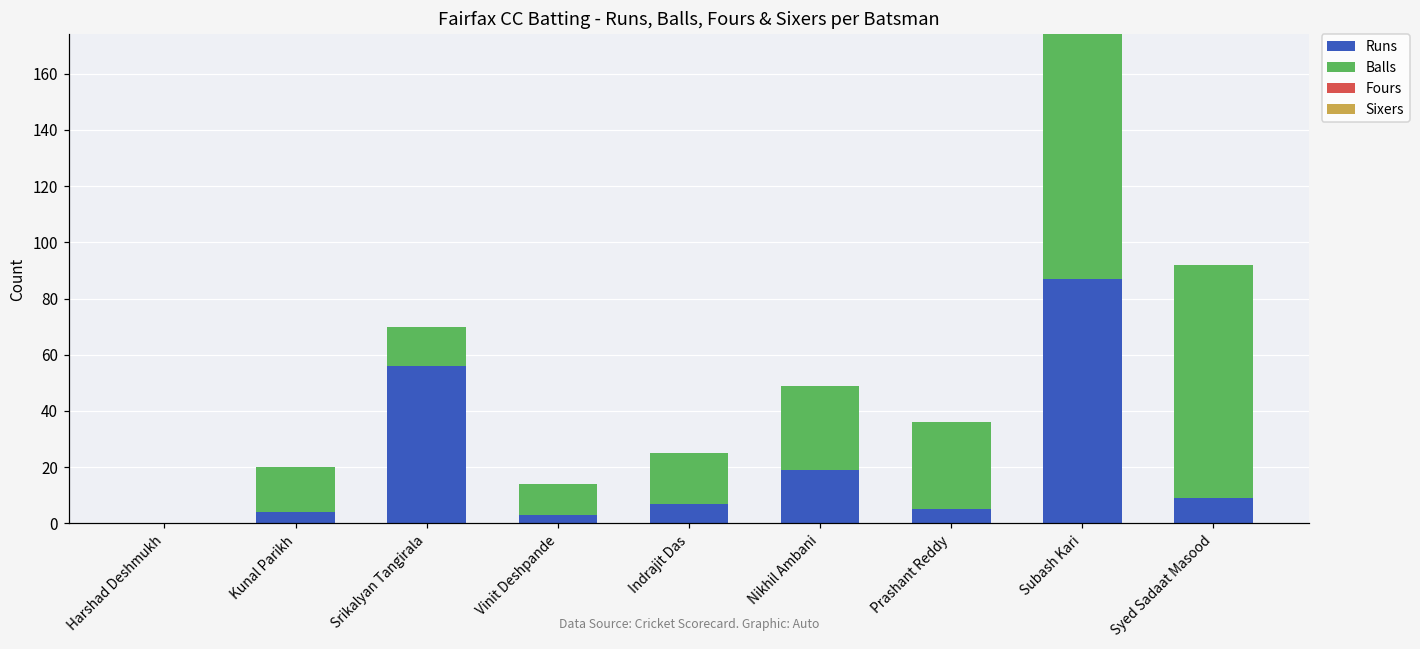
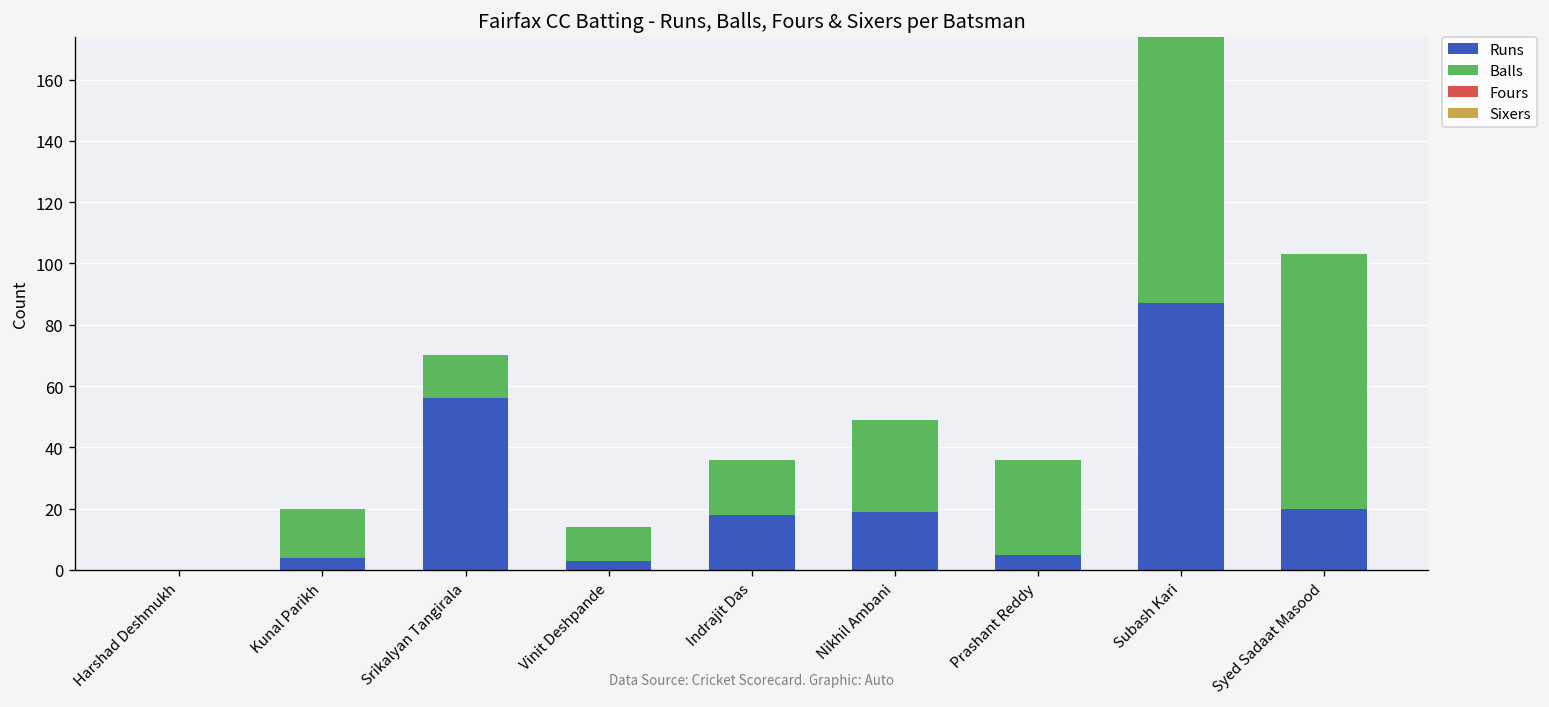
Runs, Indrajit Das: 7 -> 18
Runs, Syed Sadaat Masood: 9 -> 20
